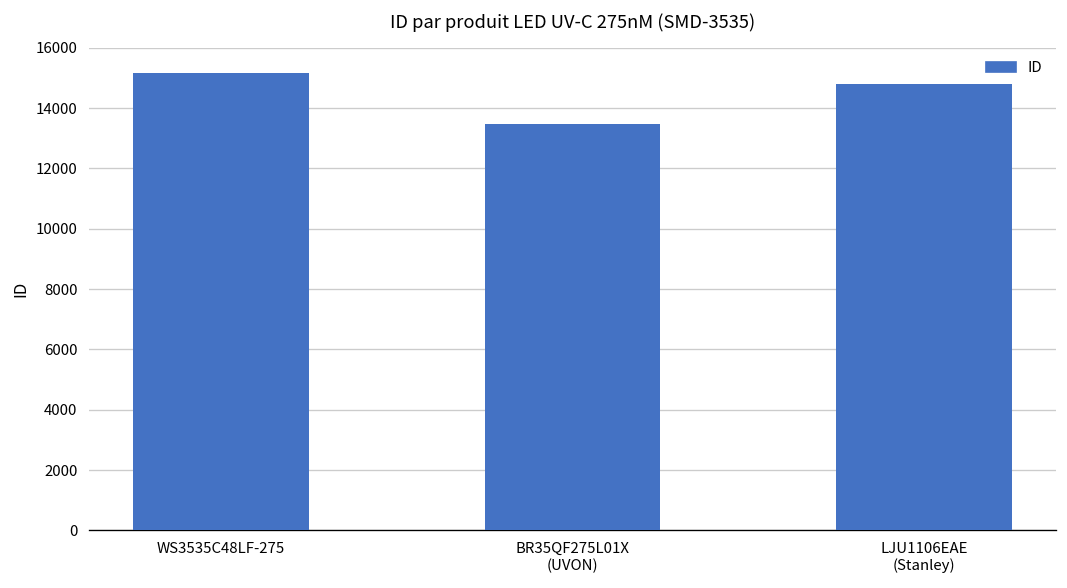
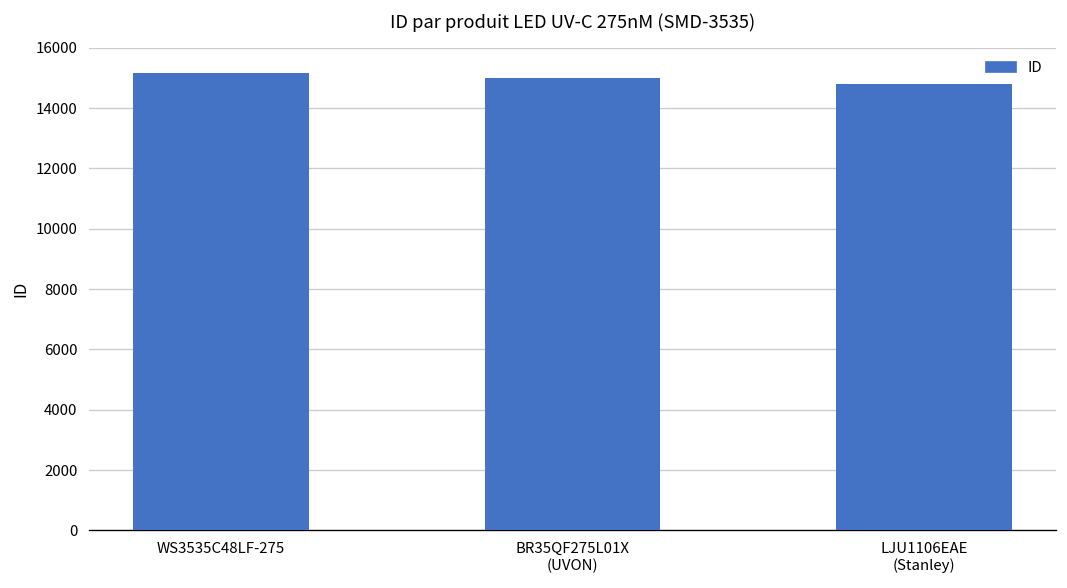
BR35QF275L01X (UVON): 13500 -> 15000
